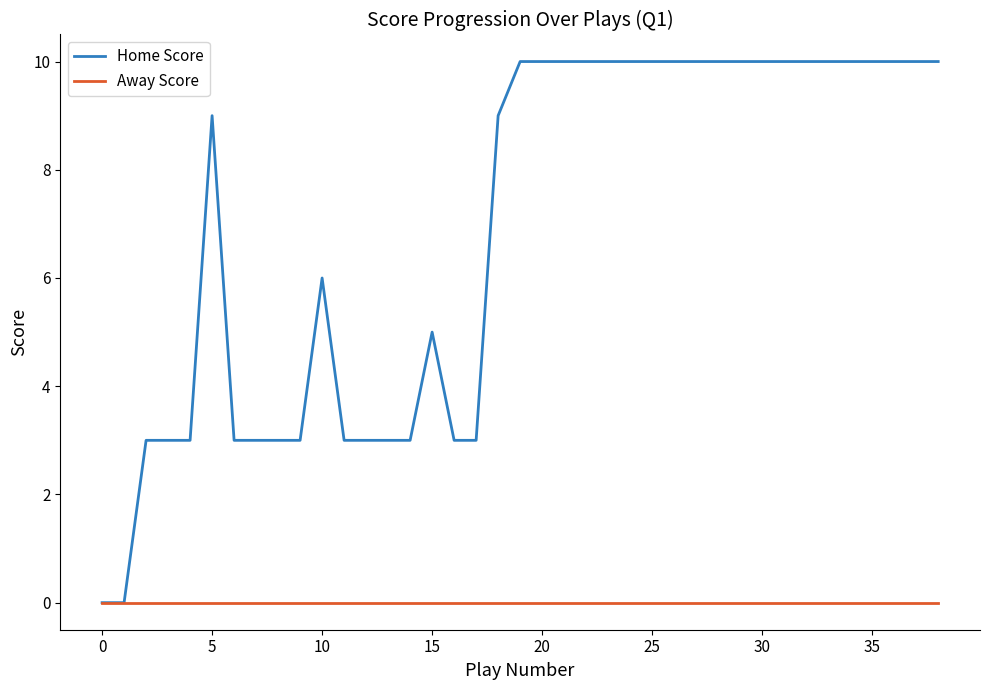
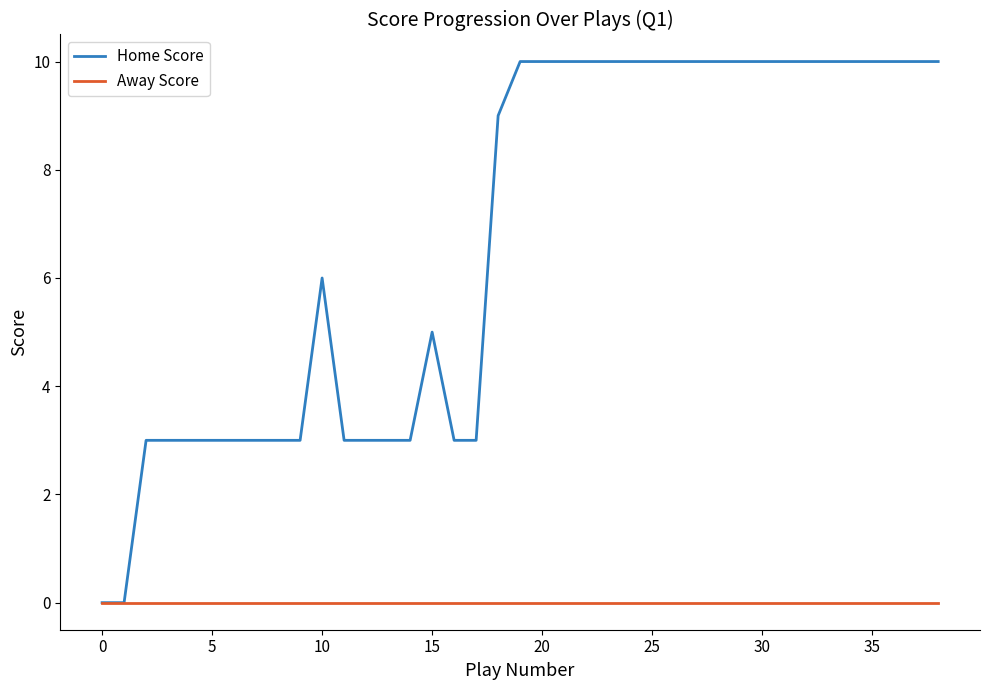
Home Score, 5: 9 -> 3
